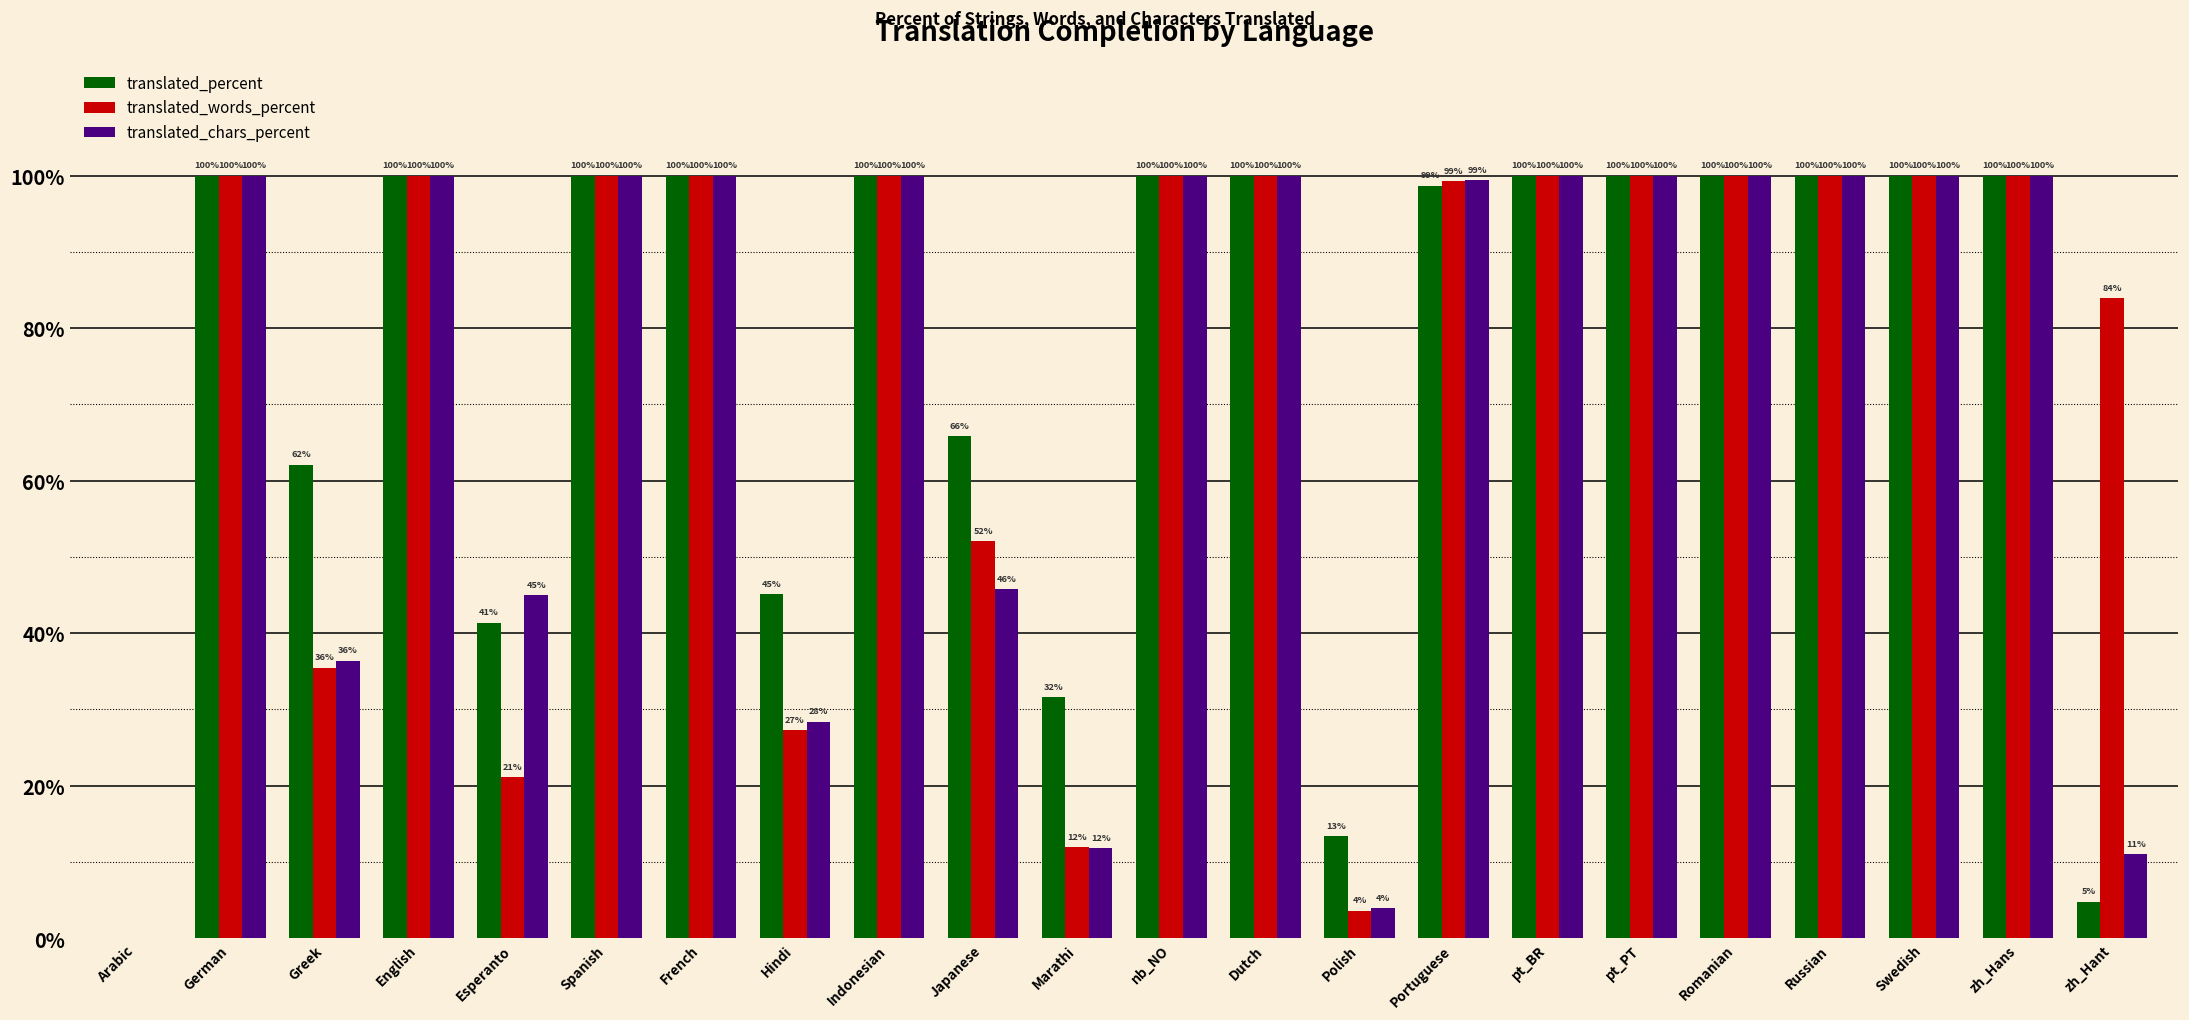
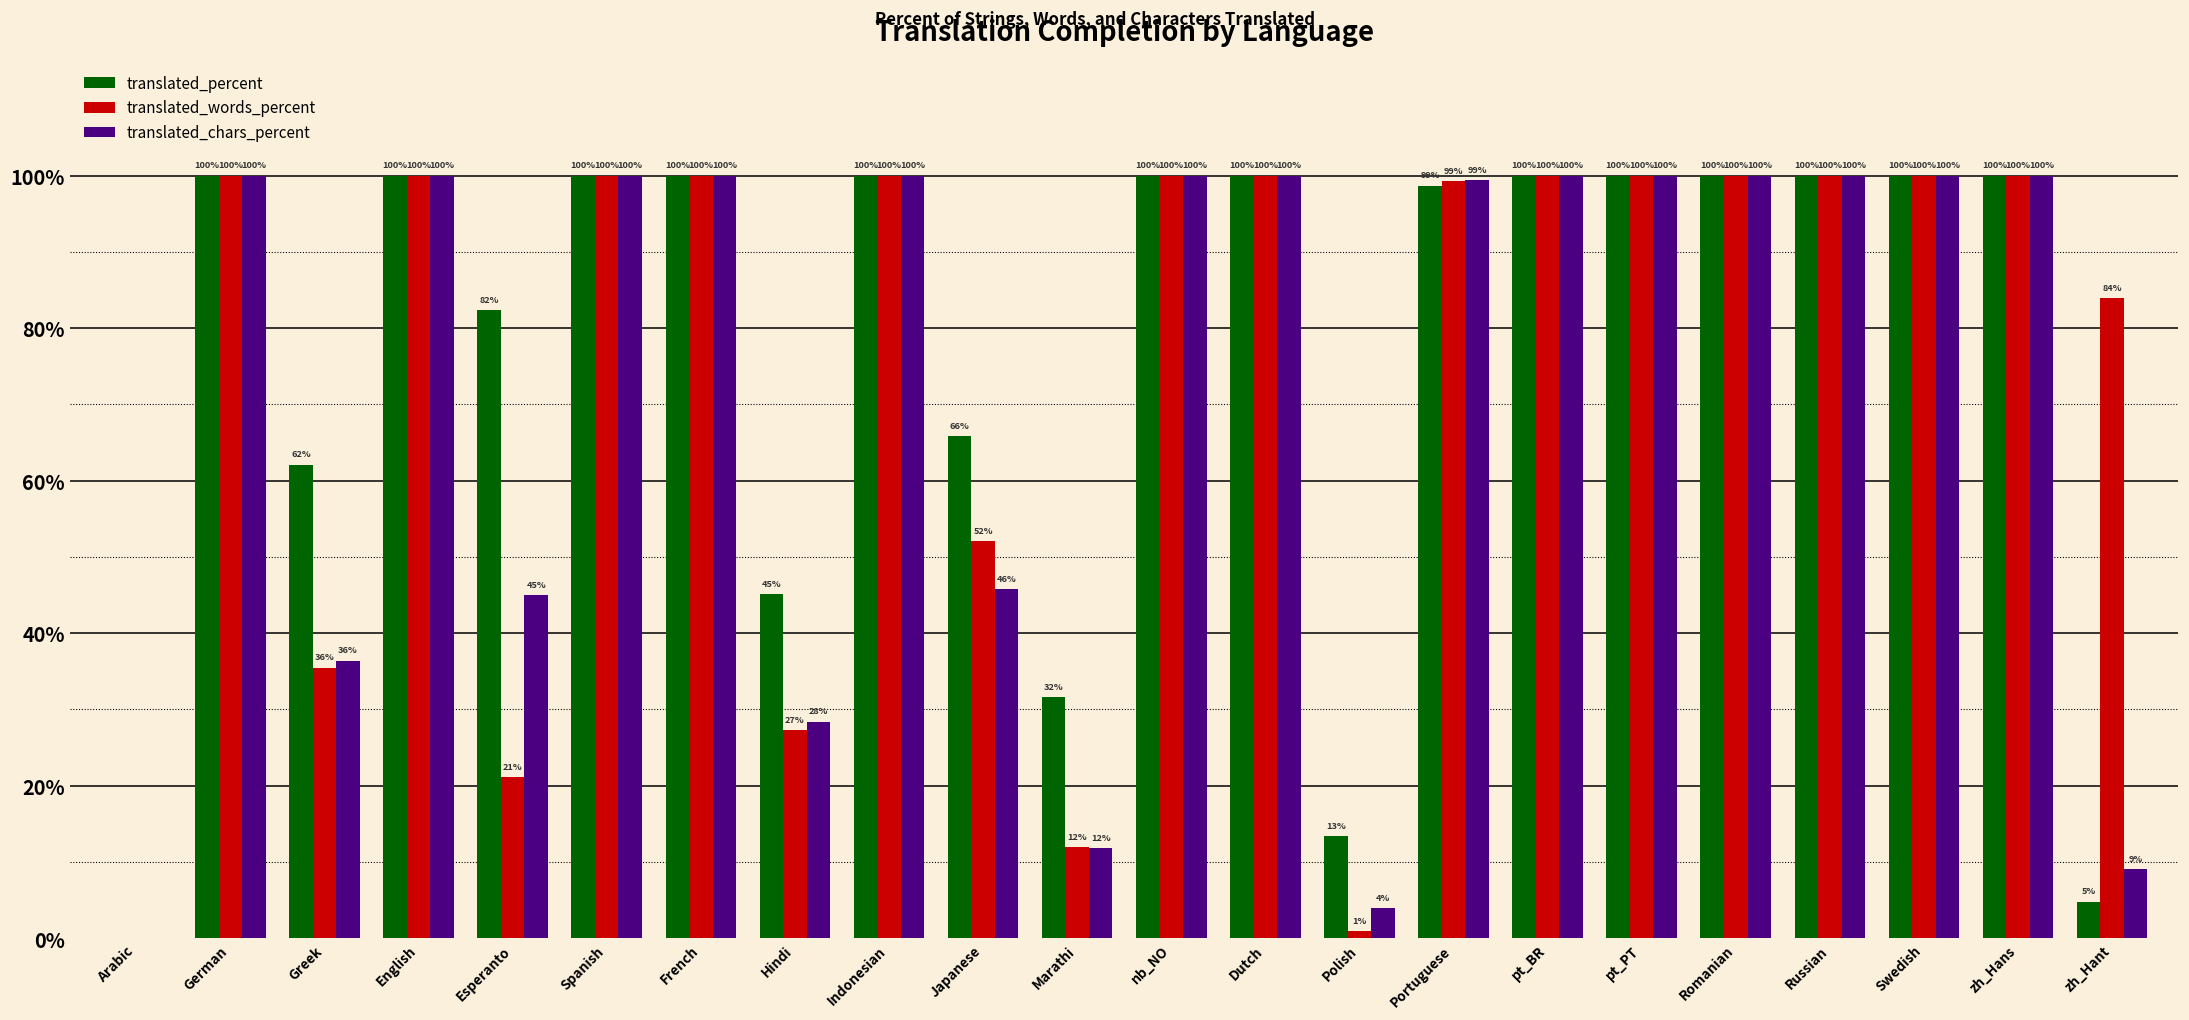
translated_percent, Esperanto: 41% -> 82%
translated_words_percent, Polish: 4% -> 1%
translated_chars_percent, zh_Hant: 11% -> 9%
